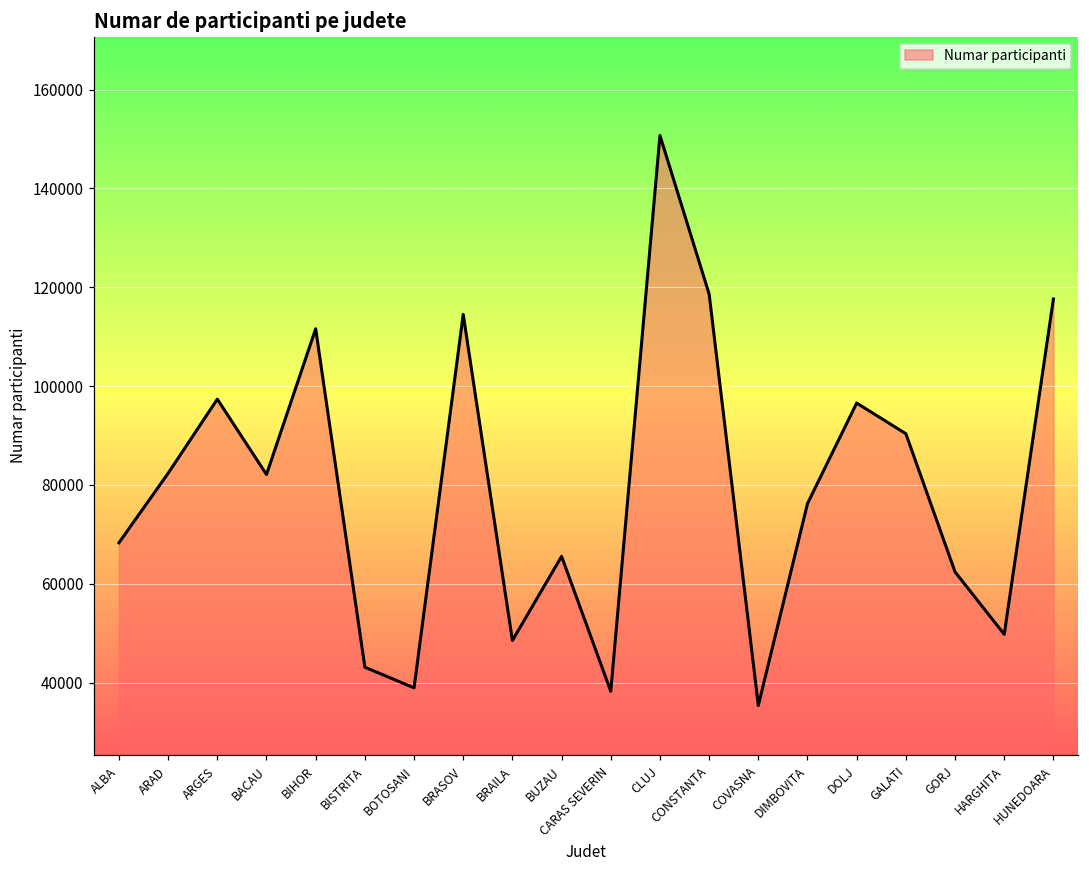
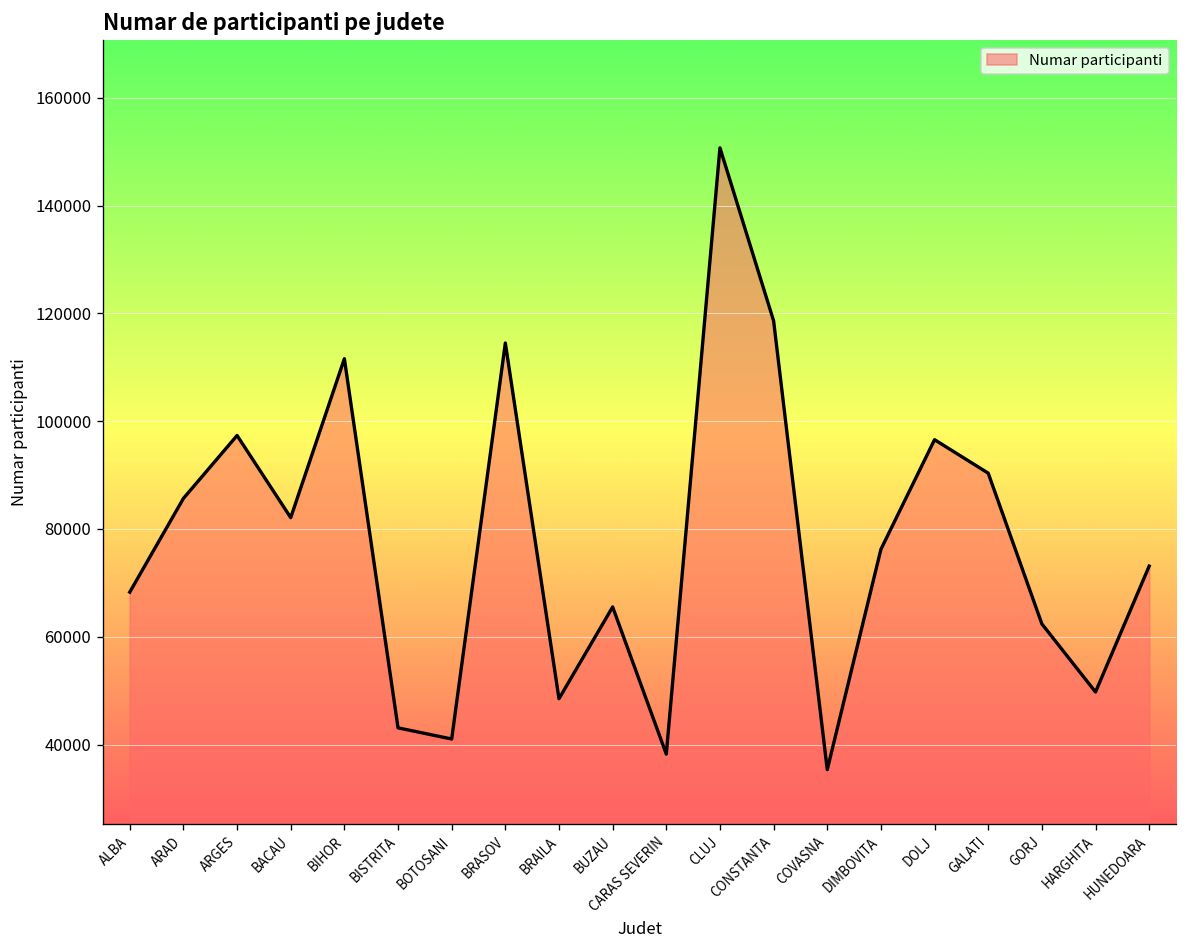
ARAD: 82000 -> 86000
BOTOSANI: 39000 -> 41000
HUNEDOARA: 118000 -> 73000
